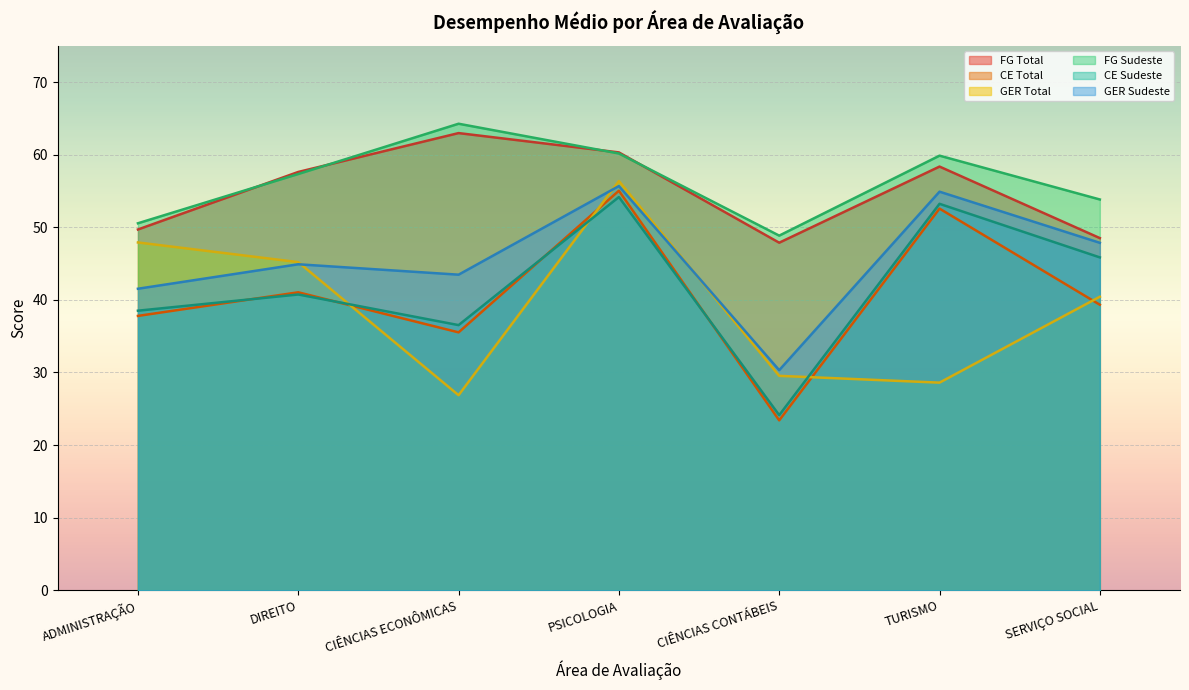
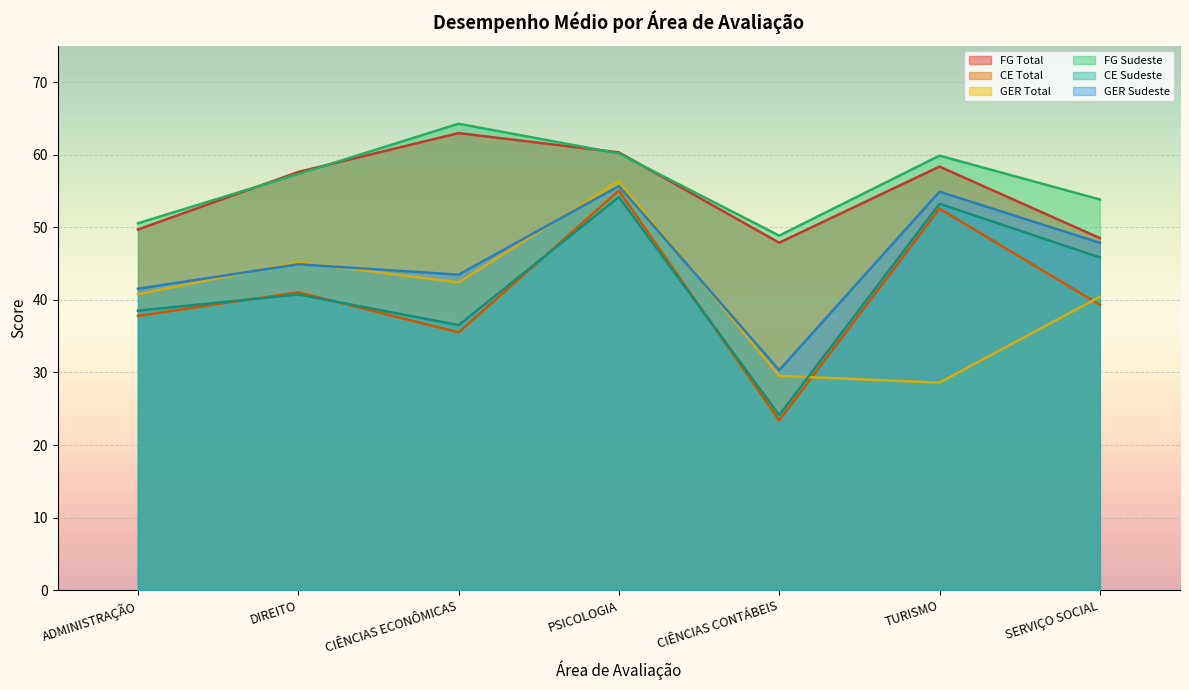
GER Total, ADMINISTRAÇÃO: 48 -> 41
GER Total, CIÊNCIAS ECONÔMICAS: 27 -> 42
